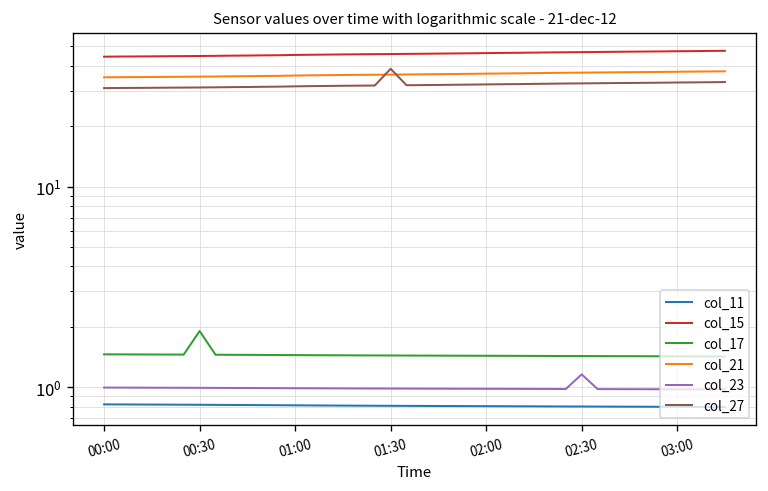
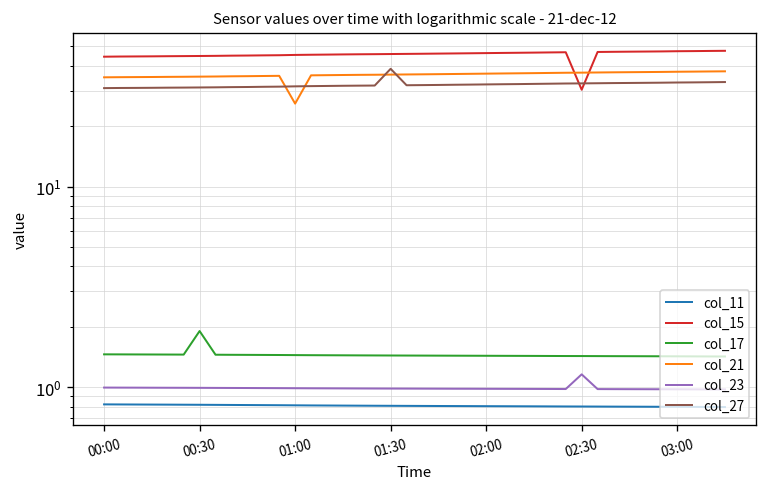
col_21, 01:00: 36 -> 26
col_15, 02:30: 47 -> 30
